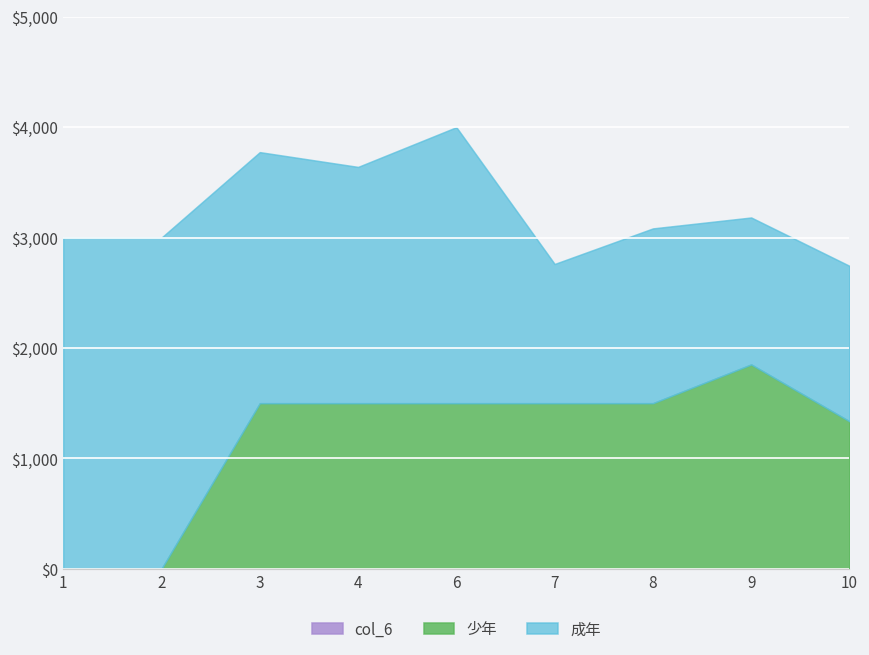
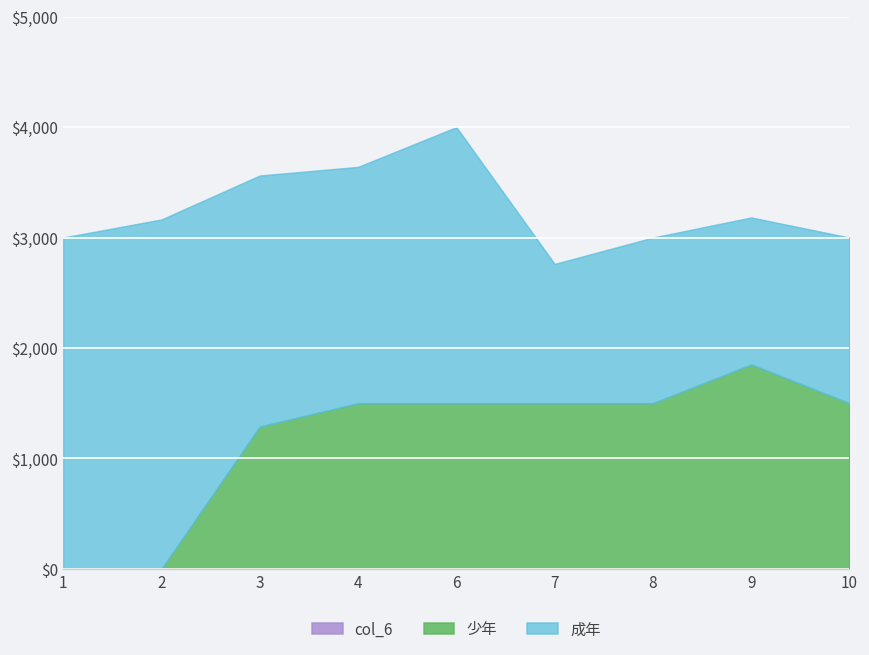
成年, 2: $3,000 -> $3,160
少年, 3: $1,500 -> $1,290
成年, 8: $1,580 -> $1,500
少年, 10: $1,340 -> $1,500
成年, 10: $1,410 -> $1,500
